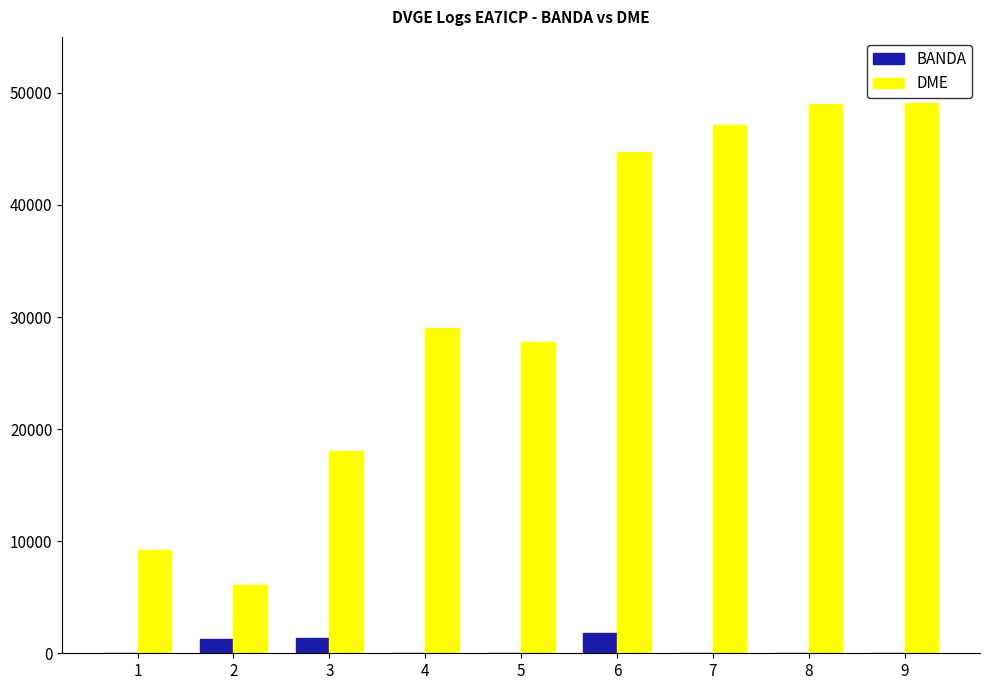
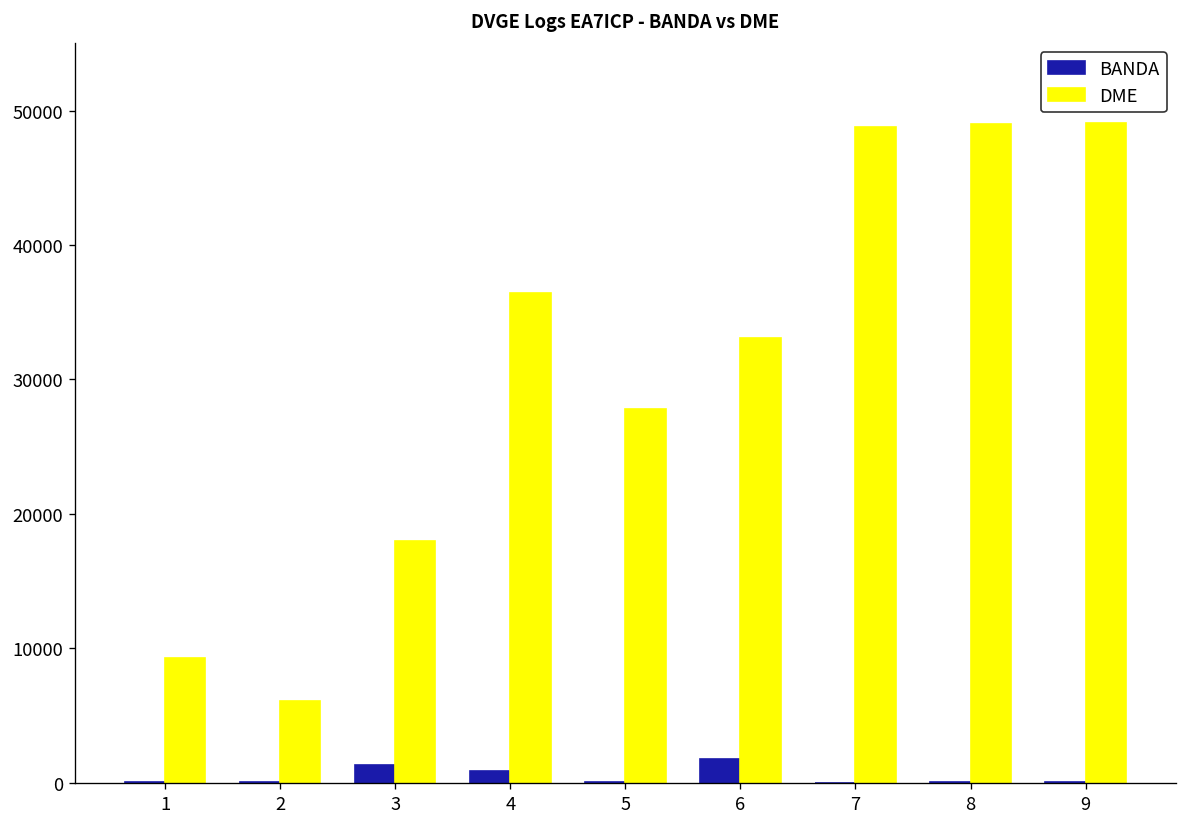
BANDA, 2: 1300 -> 0
BANDA, 4: 0 -> 900
DME, 4: 29100 -> 36400
DME, 6: 44700 -> 33100
DME, 7: 47200 -> 48700
